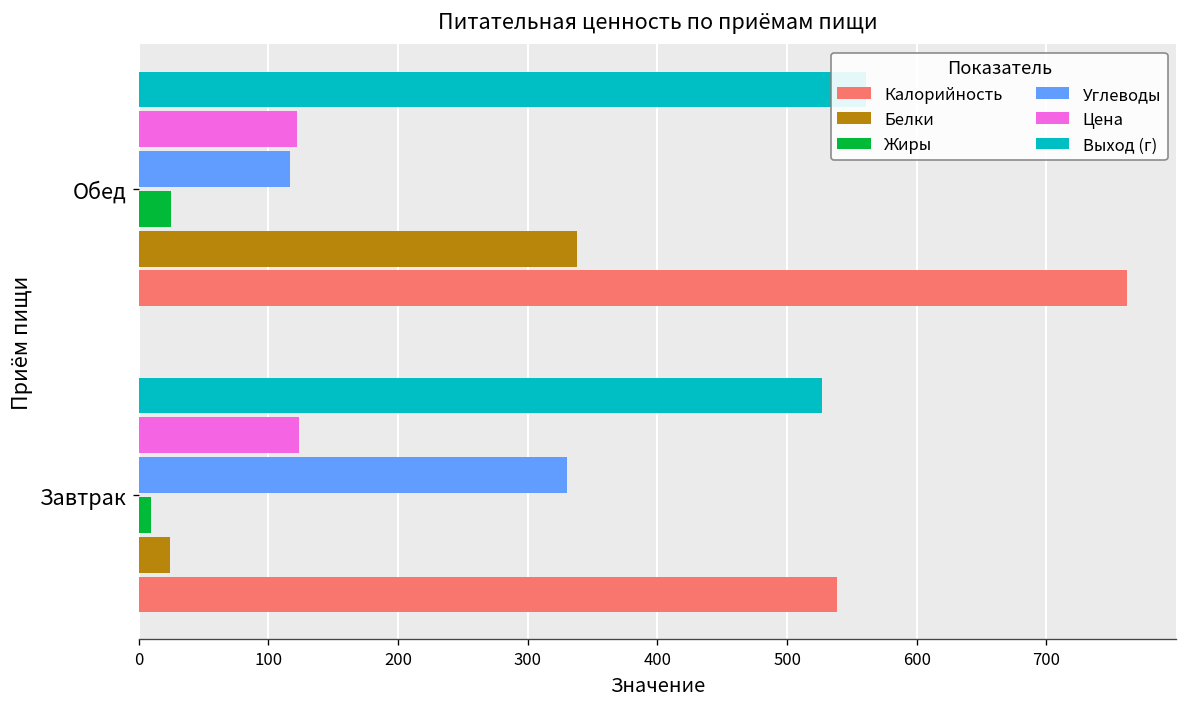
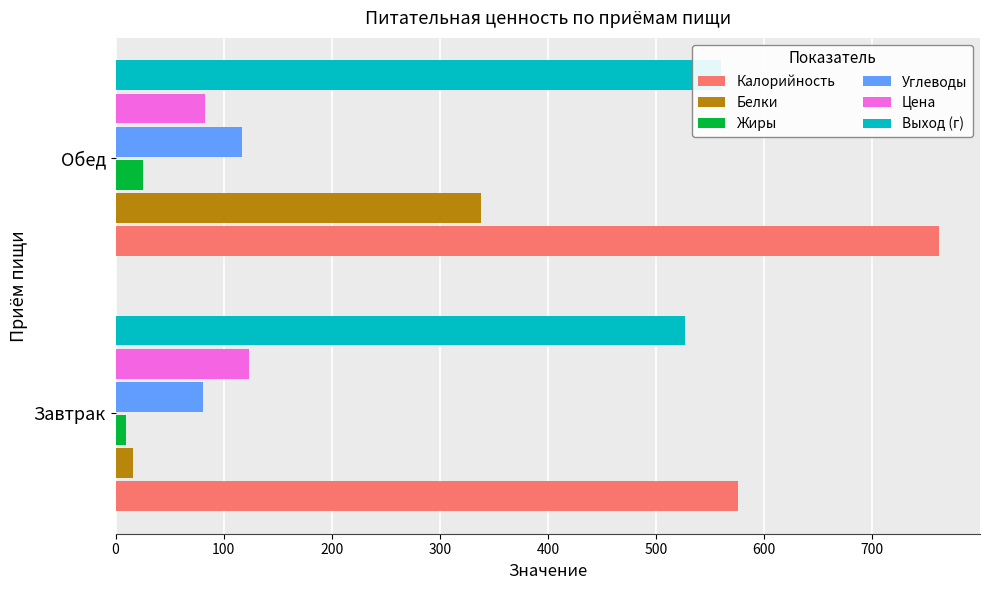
Цена, Обед: 122 -> 83
Углеводы, Завтрак: 330 -> 81
Белки, Завтрак: 24 -> 16
Калорийность, Завтрак: 538 -> 576
